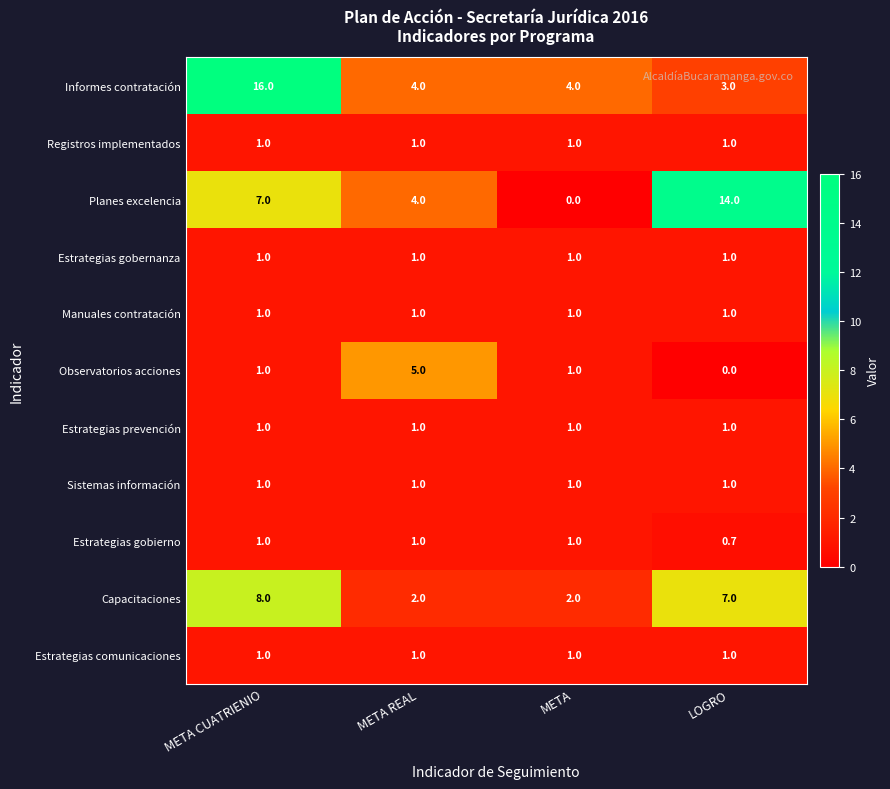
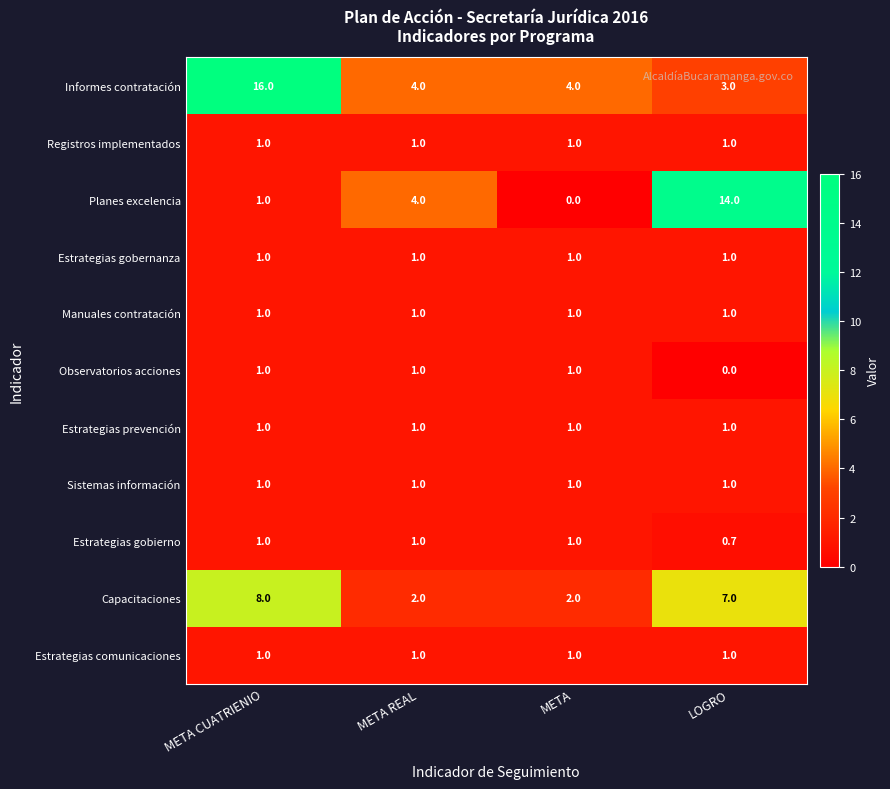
Planes excelencia, META CUATRIENIO: 7.0 -> 1.0
Observatorios acciones, META REAL: 5.0 -> 1.0
